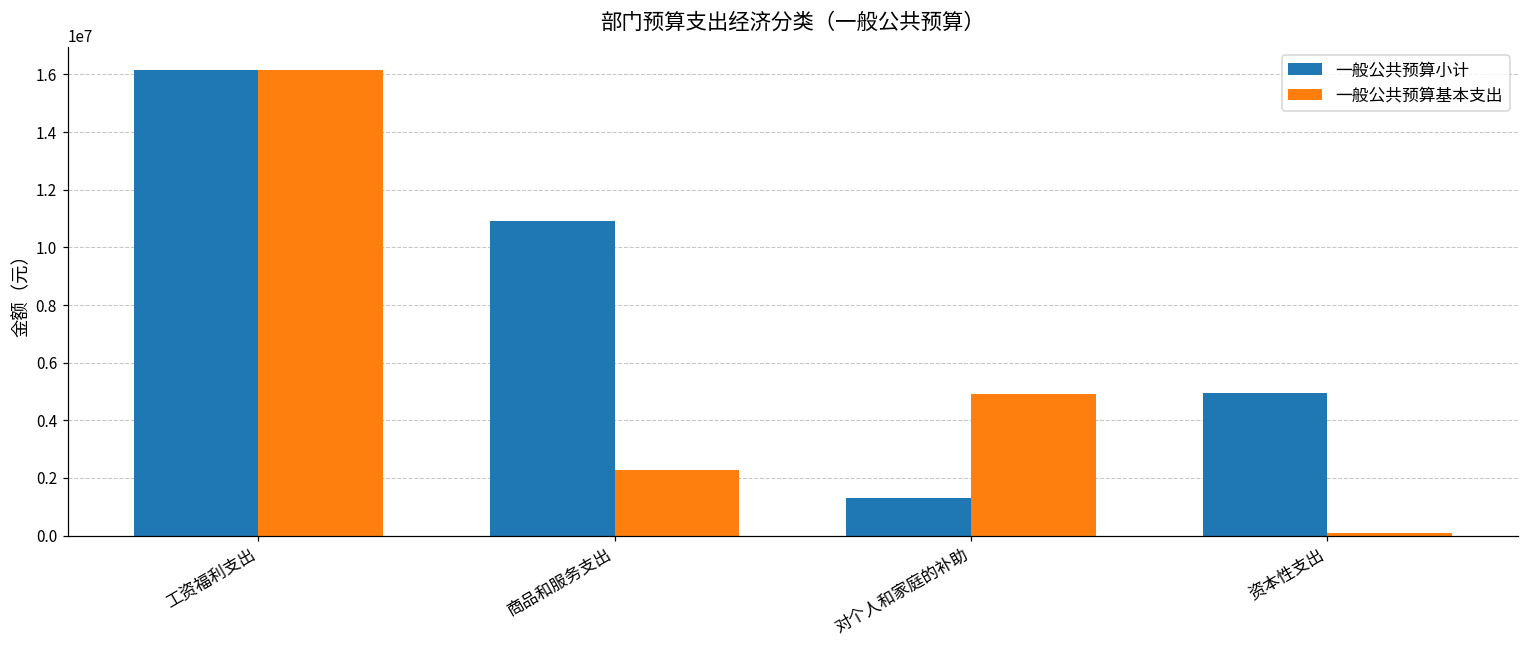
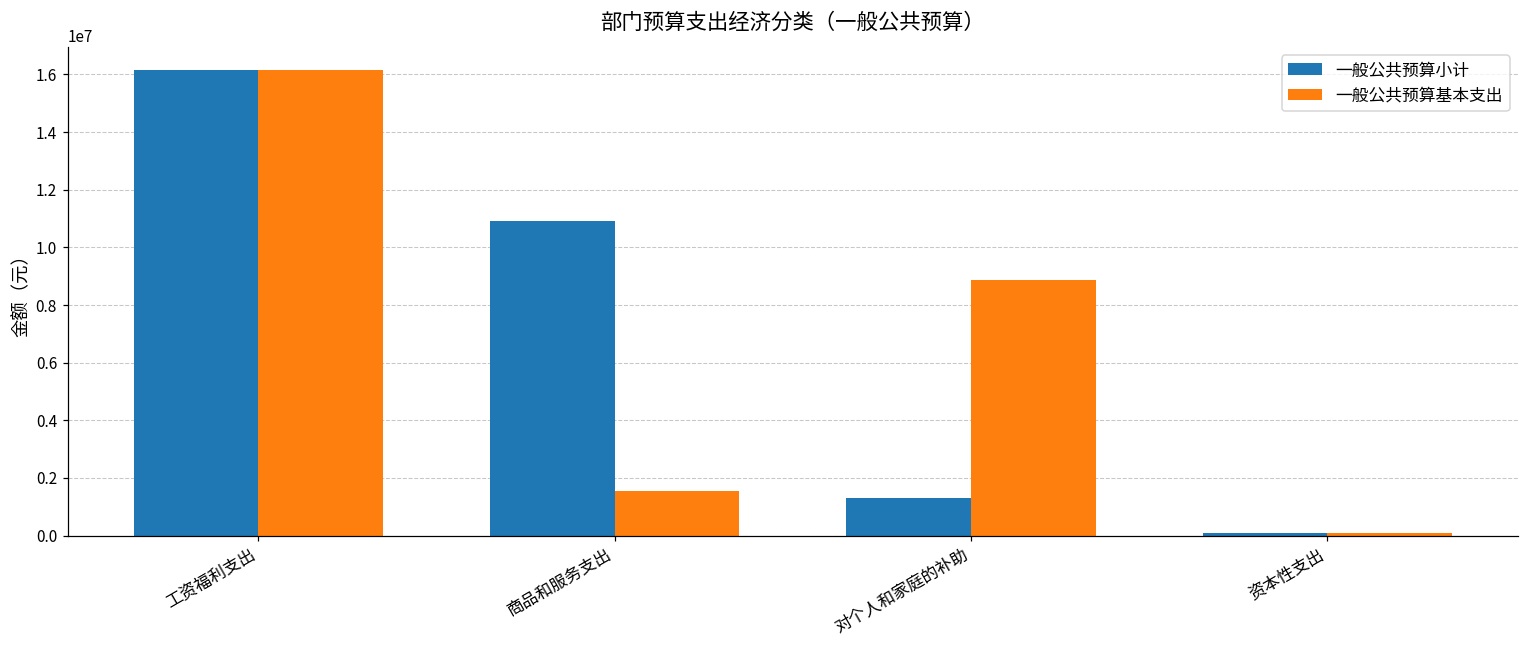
一般公共预算基本支出, 商品和服务支出: 2300000 -> 1600000
一般公共预算基本支出, 对个人和家庭的补助: 4900000 -> 8900000
一般公共预算小计, 资本性支出: 5000000 -> 100000
